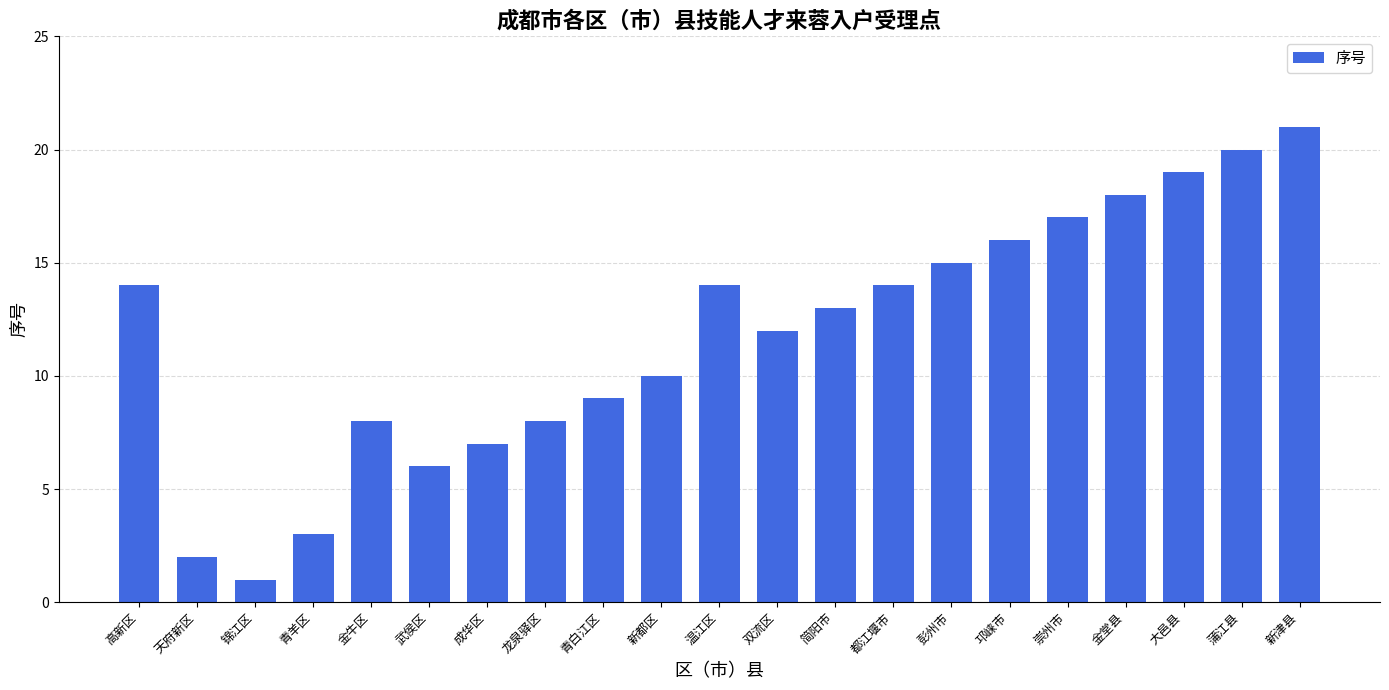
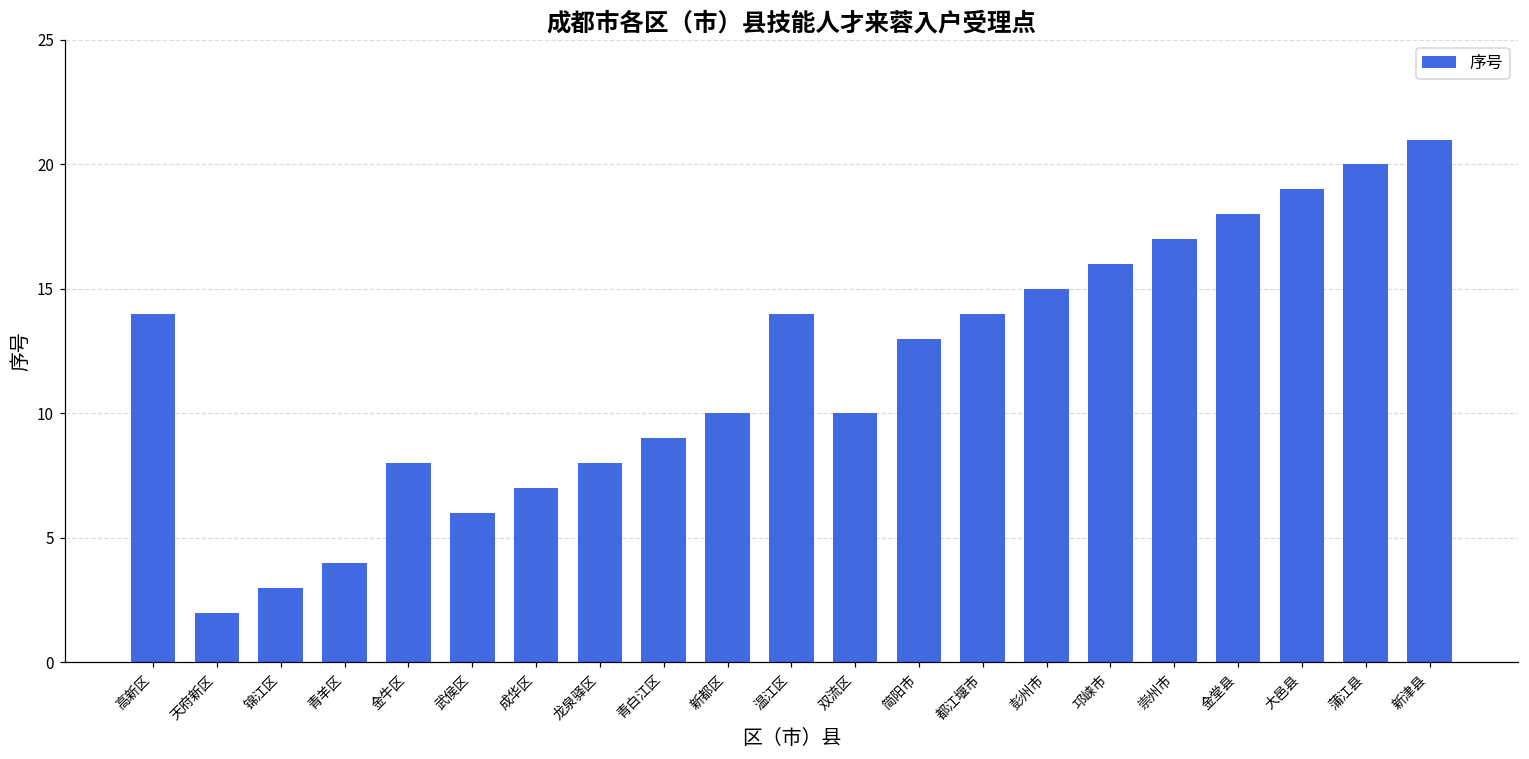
锦江区: 1 -> 3
青羊区: 3 -> 4
双流区: 12 -> 10
